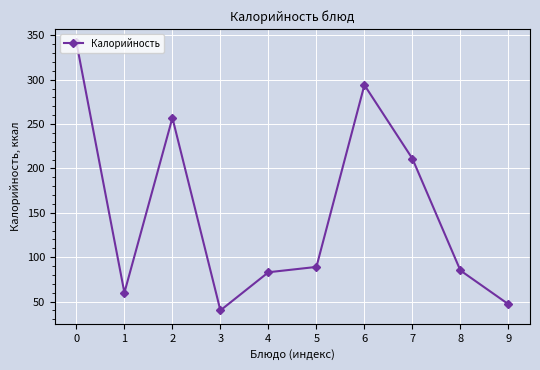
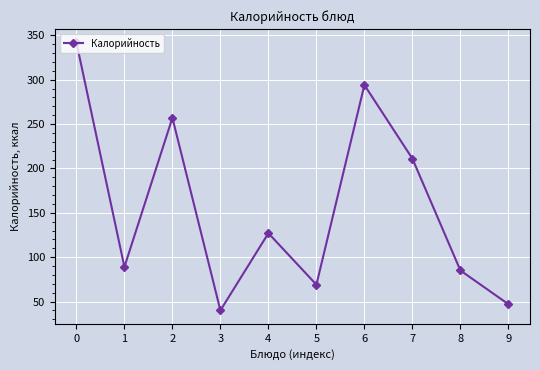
1: 60 -> 90
4: 80 -> 130
5: 90 -> 70
